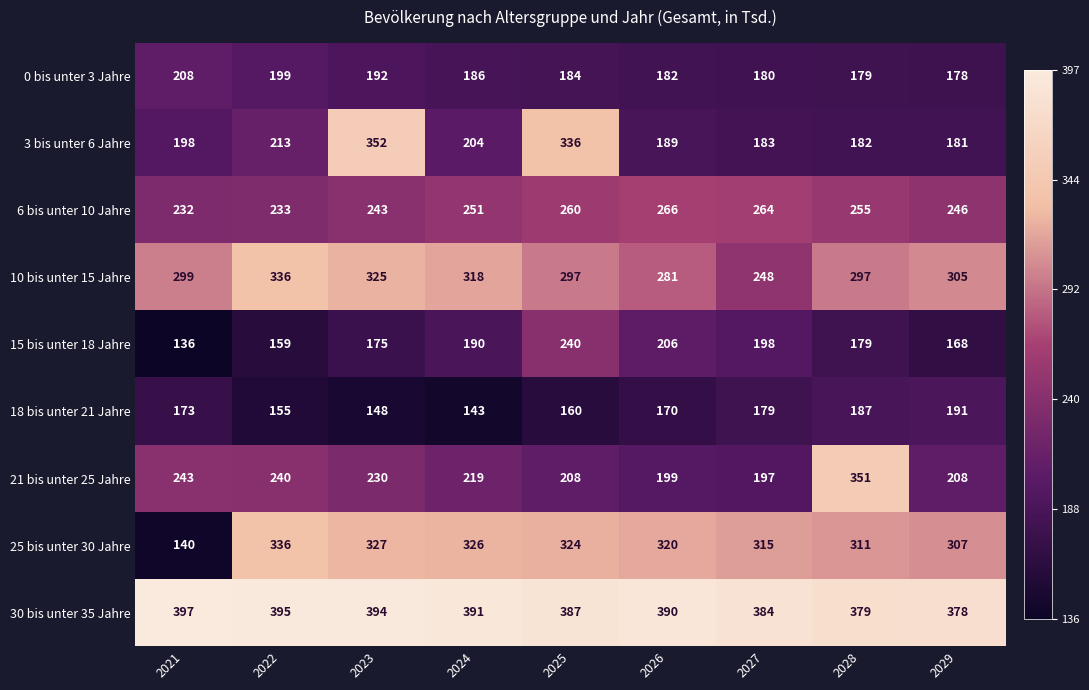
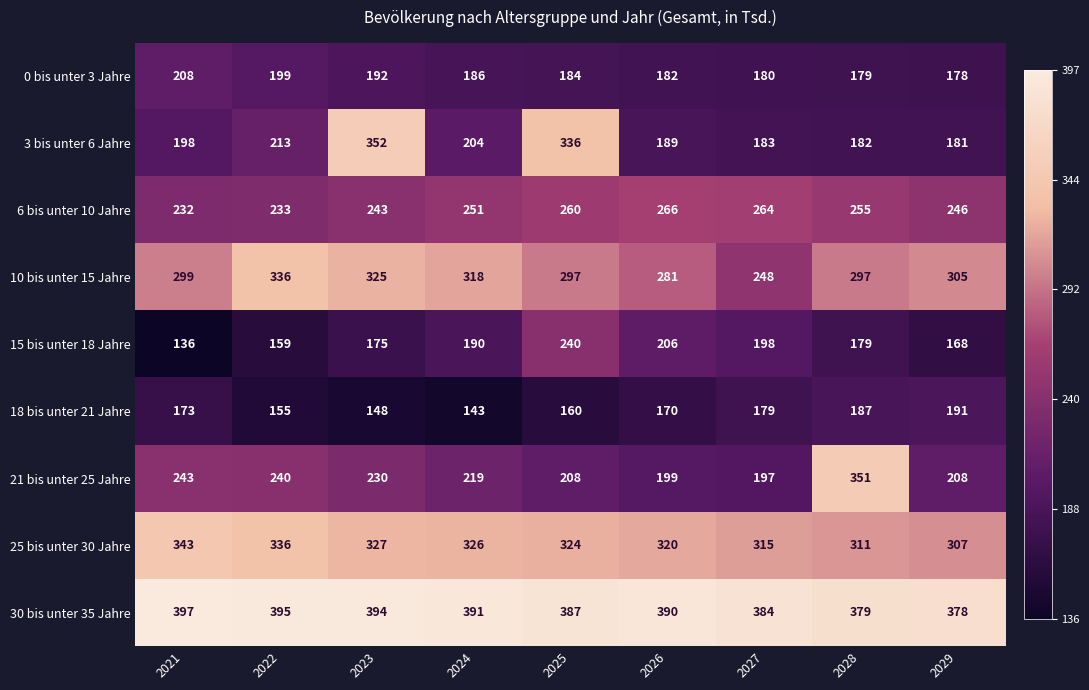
25 bis unter 30 Jahre, 2021: 140 -> 343
